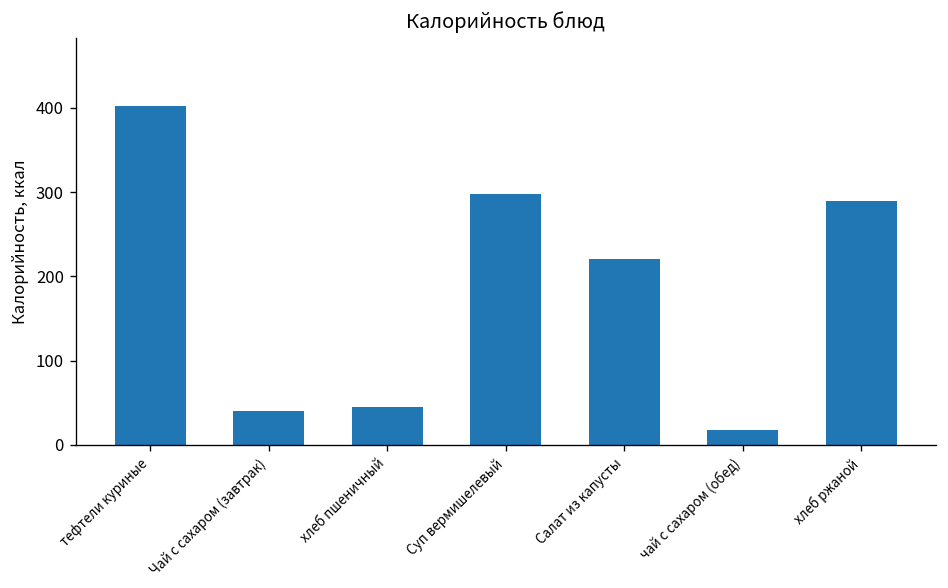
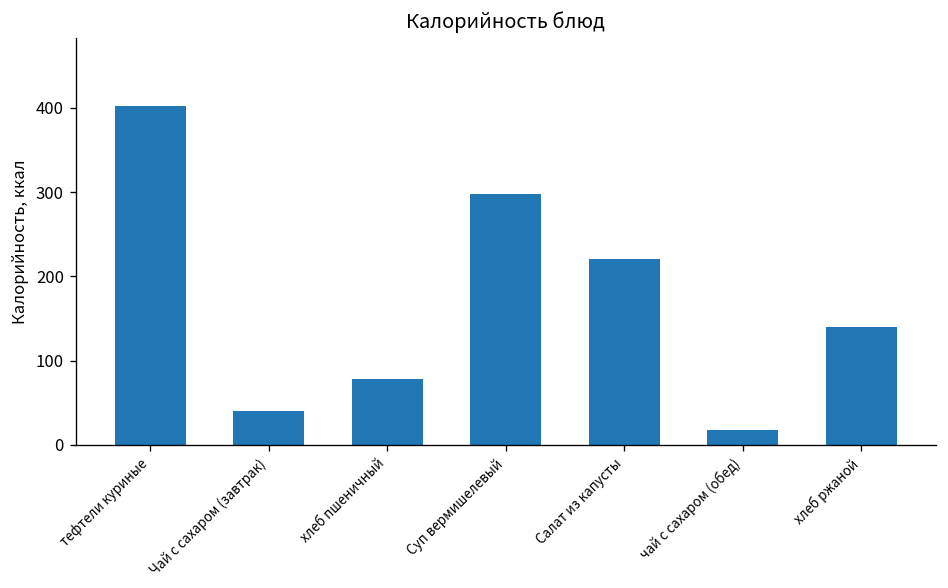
хлеб пшеничный: 40 -> 80
хлеб ржаной: 290 -> 140
